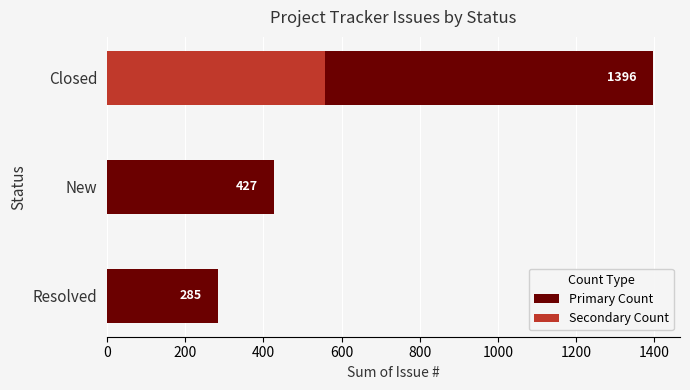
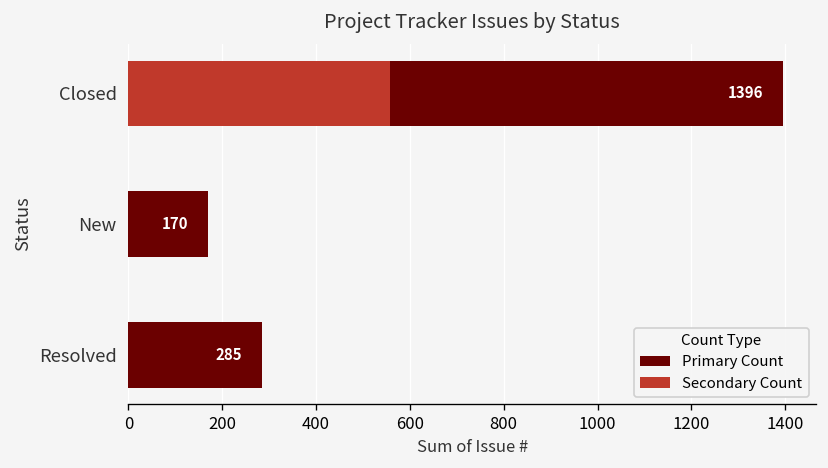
Primary Count, New: 427 -> 170
